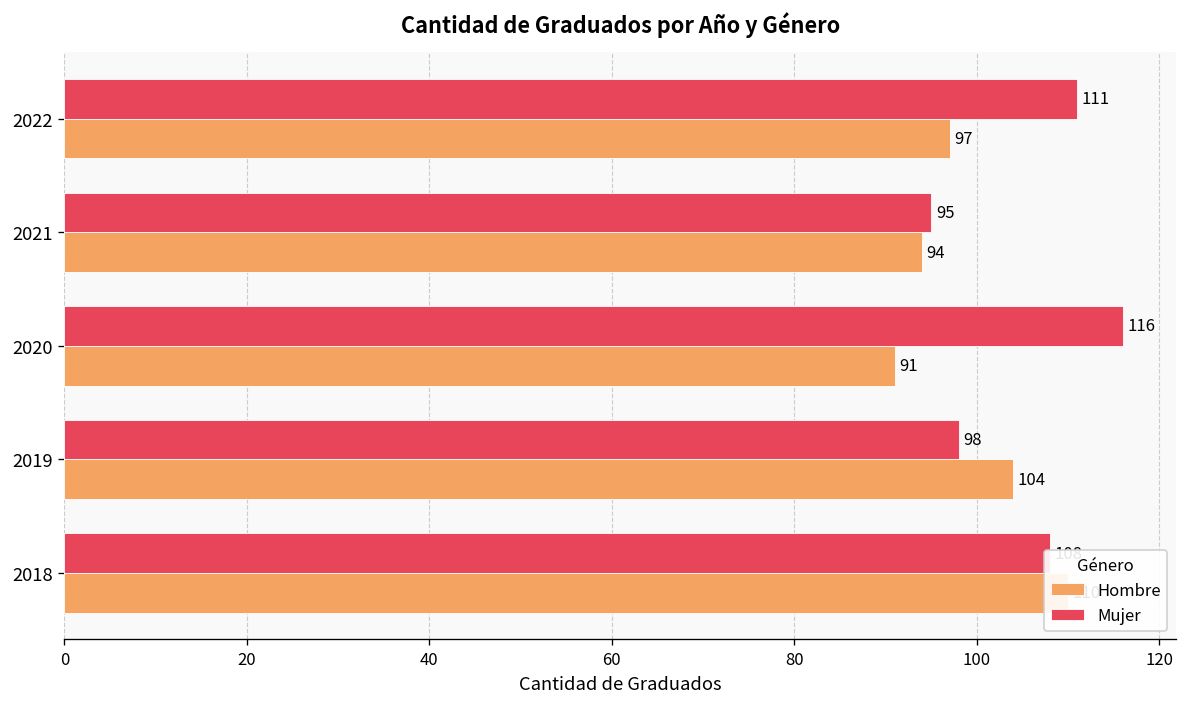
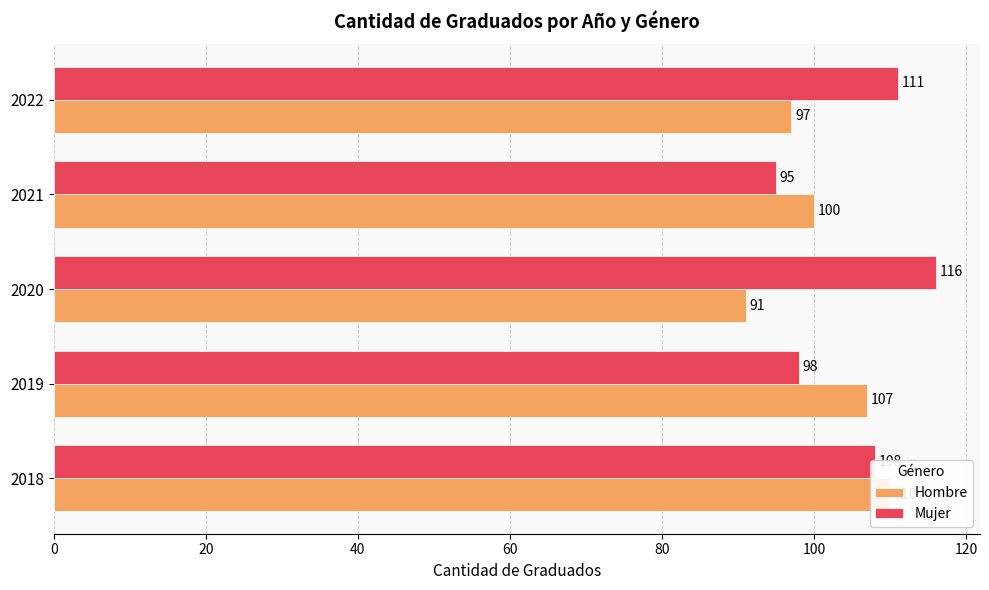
Hombre, 2021: 94 -> 100
Hombre, 2019: 104 -> 107
